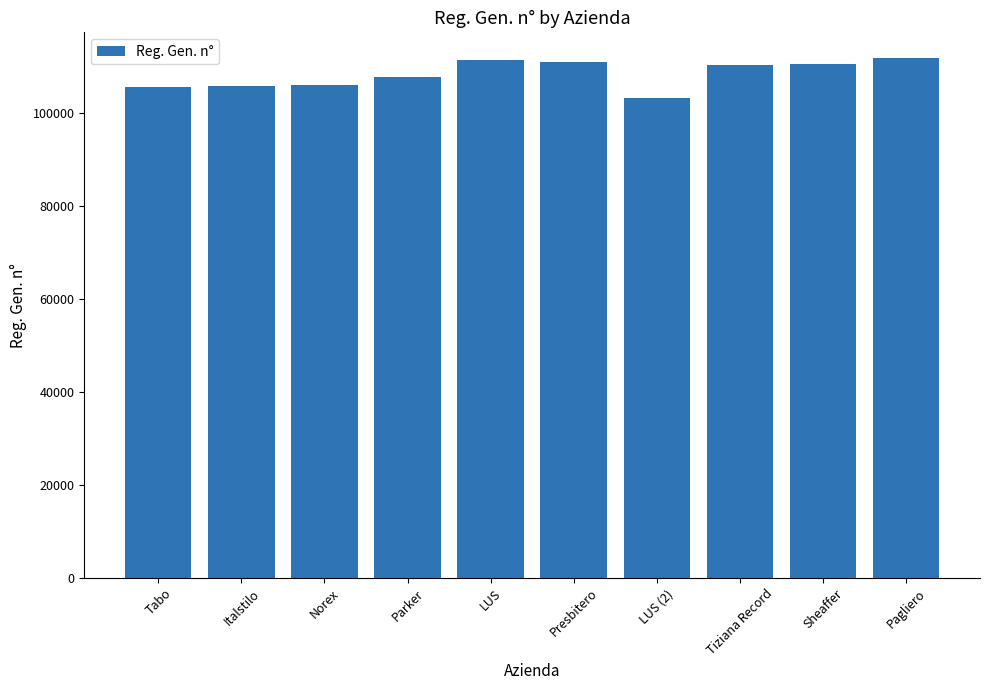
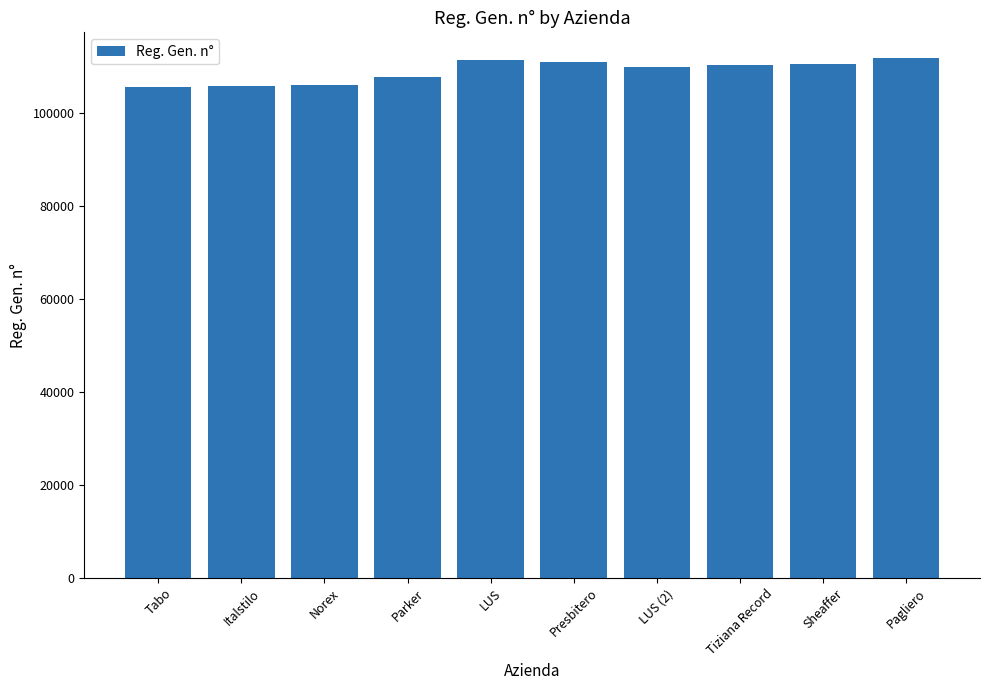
LUS (2): 103000 -> 110000
